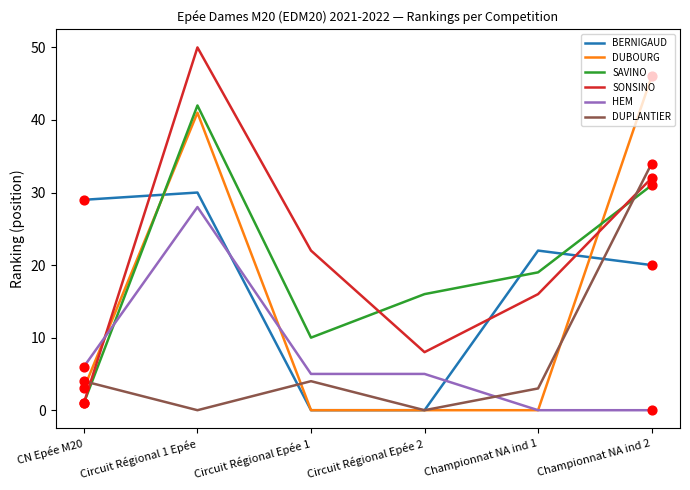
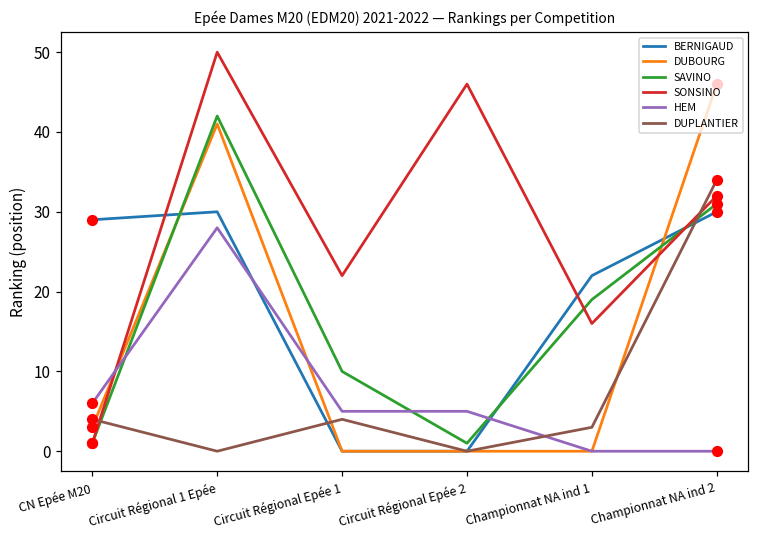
SAVINO, Circuit Régional Epée 2: 16 -> 1
SONSINO, Circuit Régional Epée 2: 8 -> 46
BERNIGAUD, Championnat NA ind 2: 20 -> 30
